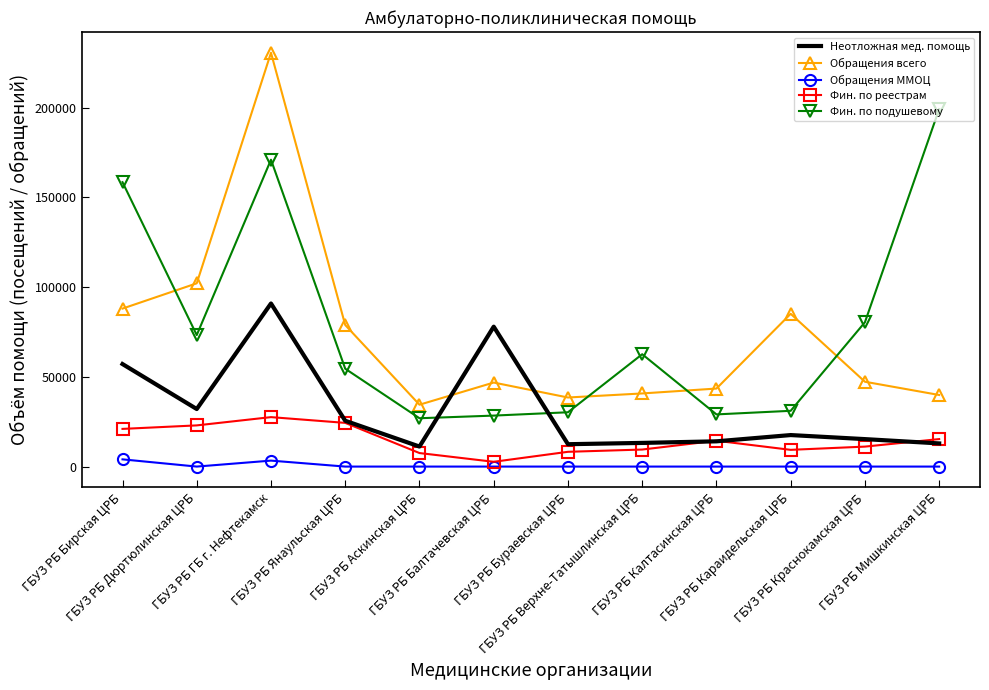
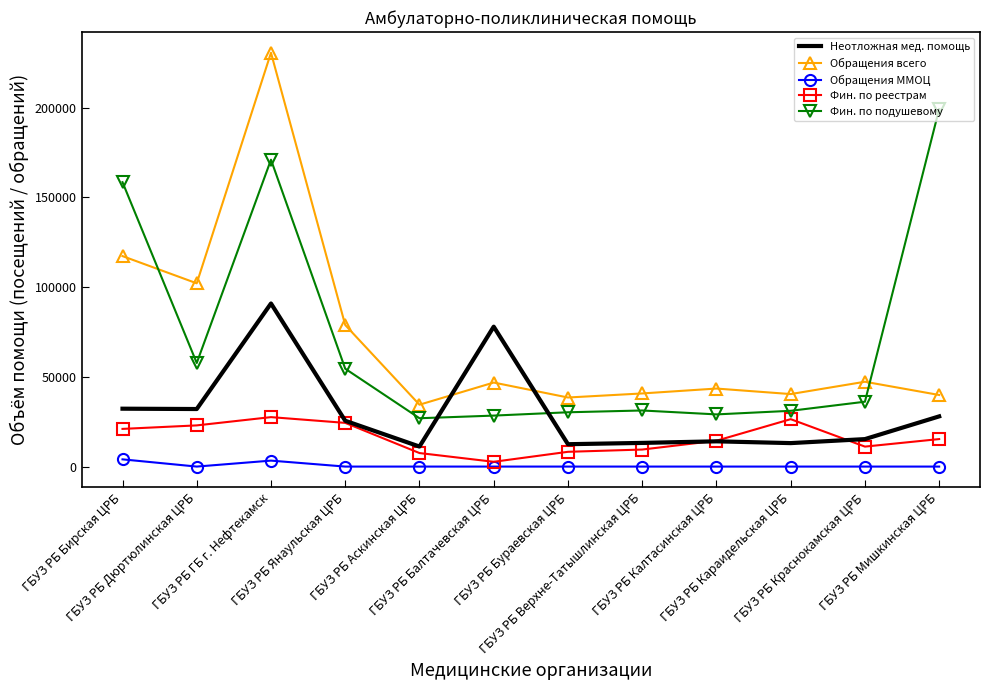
Неотложная мед. помощь, ГБУЗ РБ Бирская ЦРБ: 57000 -> 32000
Обращения всего, ГБУЗ РБ Бирская ЦРБ: 88000 -> 117000
Фин. по подушевому, ГБУЗ РБ Дюртюлинская ЦРБ: 73000 -> 58000
Фин. по подушевому, ГБУЗ РБ Верхне-Татышлинская ЦРБ: 63000 -> 31000
Неотложная мед. помощь, ГБУЗ РБ Караидельская ЦРБ: 18000 -> 13000
Обращения всего, ГБУЗ РБ Караидельская ЦРБ: 85000 -> 40000
Фин. по реестрам, ГБУЗ РБ Караидельская ЦРБ: 9000 -> 26000
Фин. по подушевому, ГБУЗ РБ Краснокамская ЦРБ: 80000 -> 36000
Неотложная мед. помощь, ГБУЗ РБ Мишкинская ЦРБ: 13000 -> 28000
